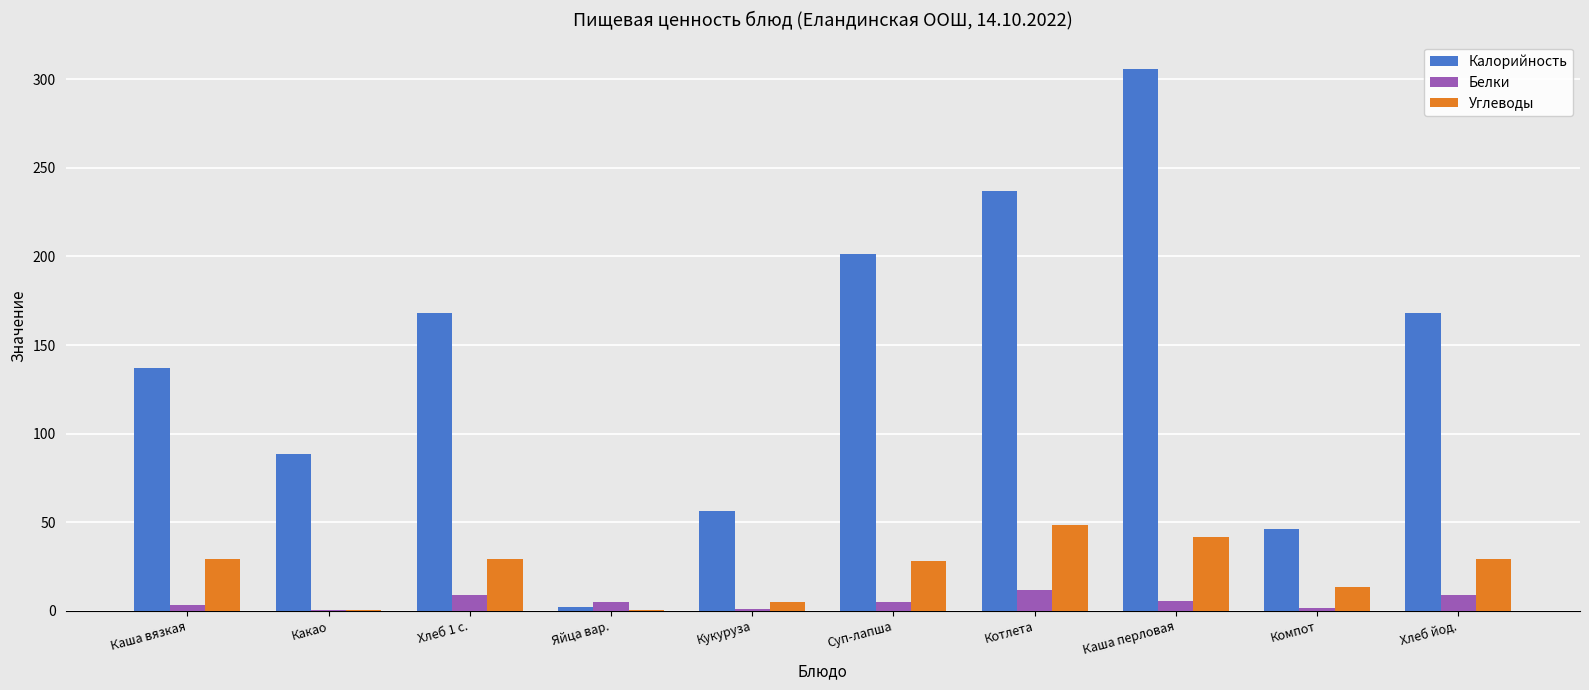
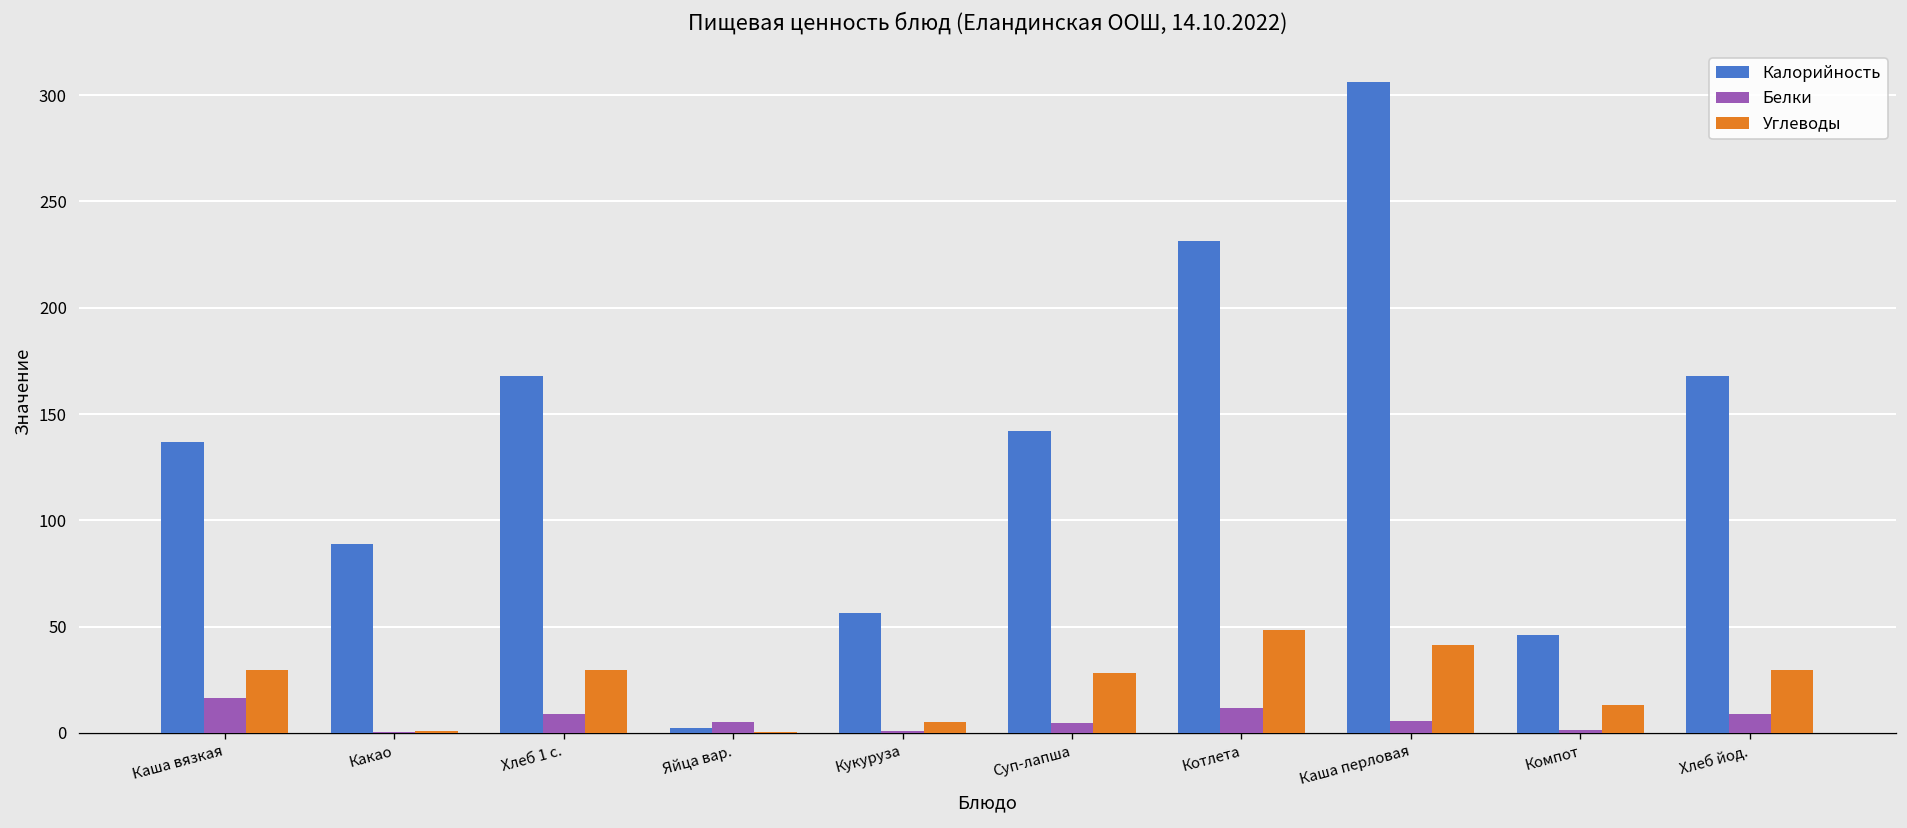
Белки, Каша вязкая: 3 -> 17
Калорийность, Суп-лапша: 201 -> 142
Калорийность, Котлета: 237 -> 231
